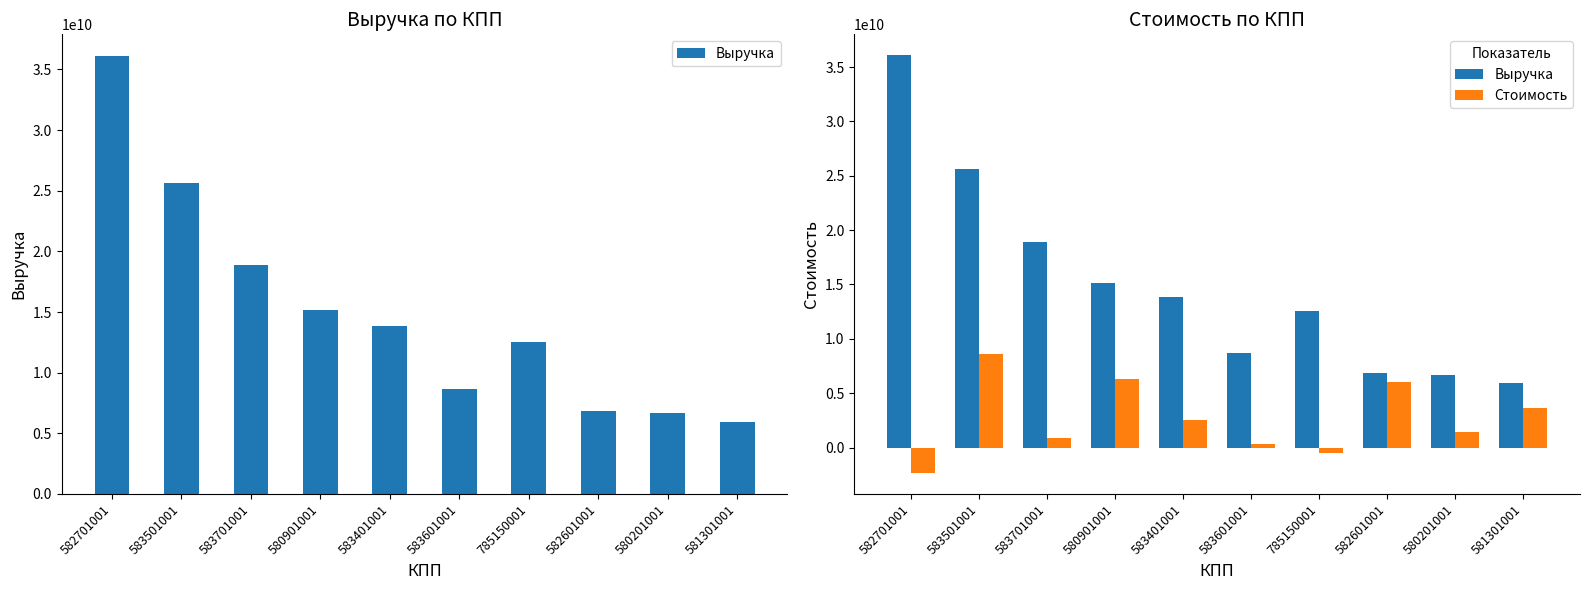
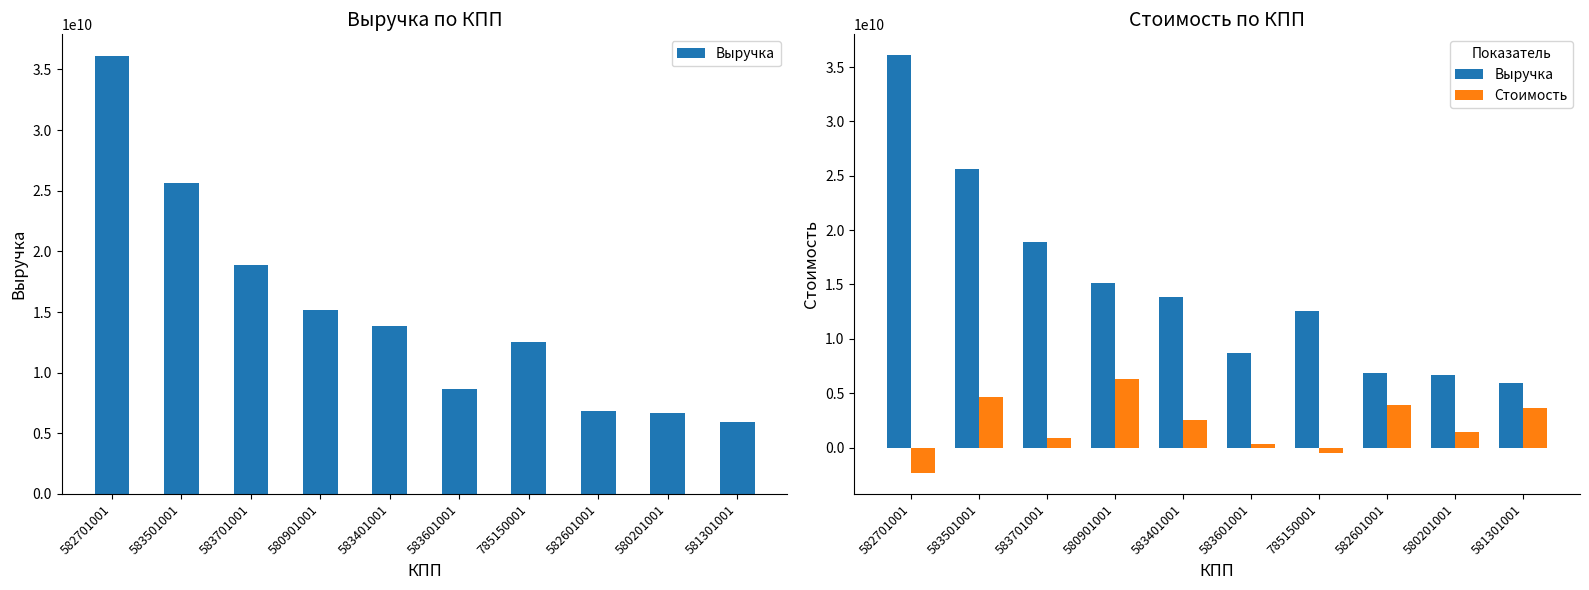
Стоимость по КПП, Стоимость, 583501001: 8600000000 -> 4700000000
Стоимость по КПП, Стоимость, 582601001: 6000000000 -> 3900000000
